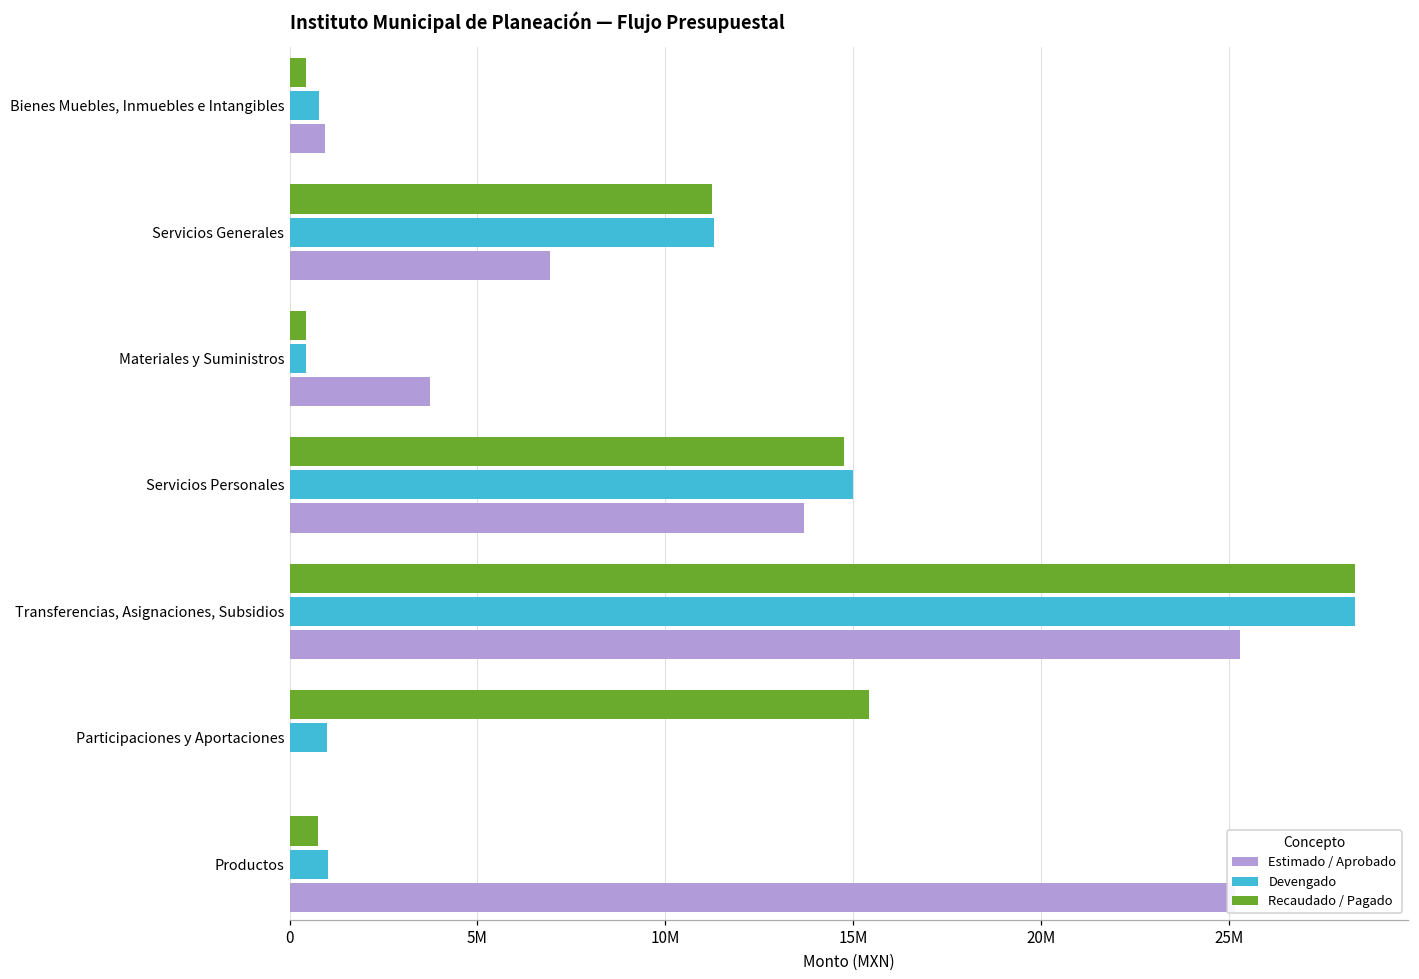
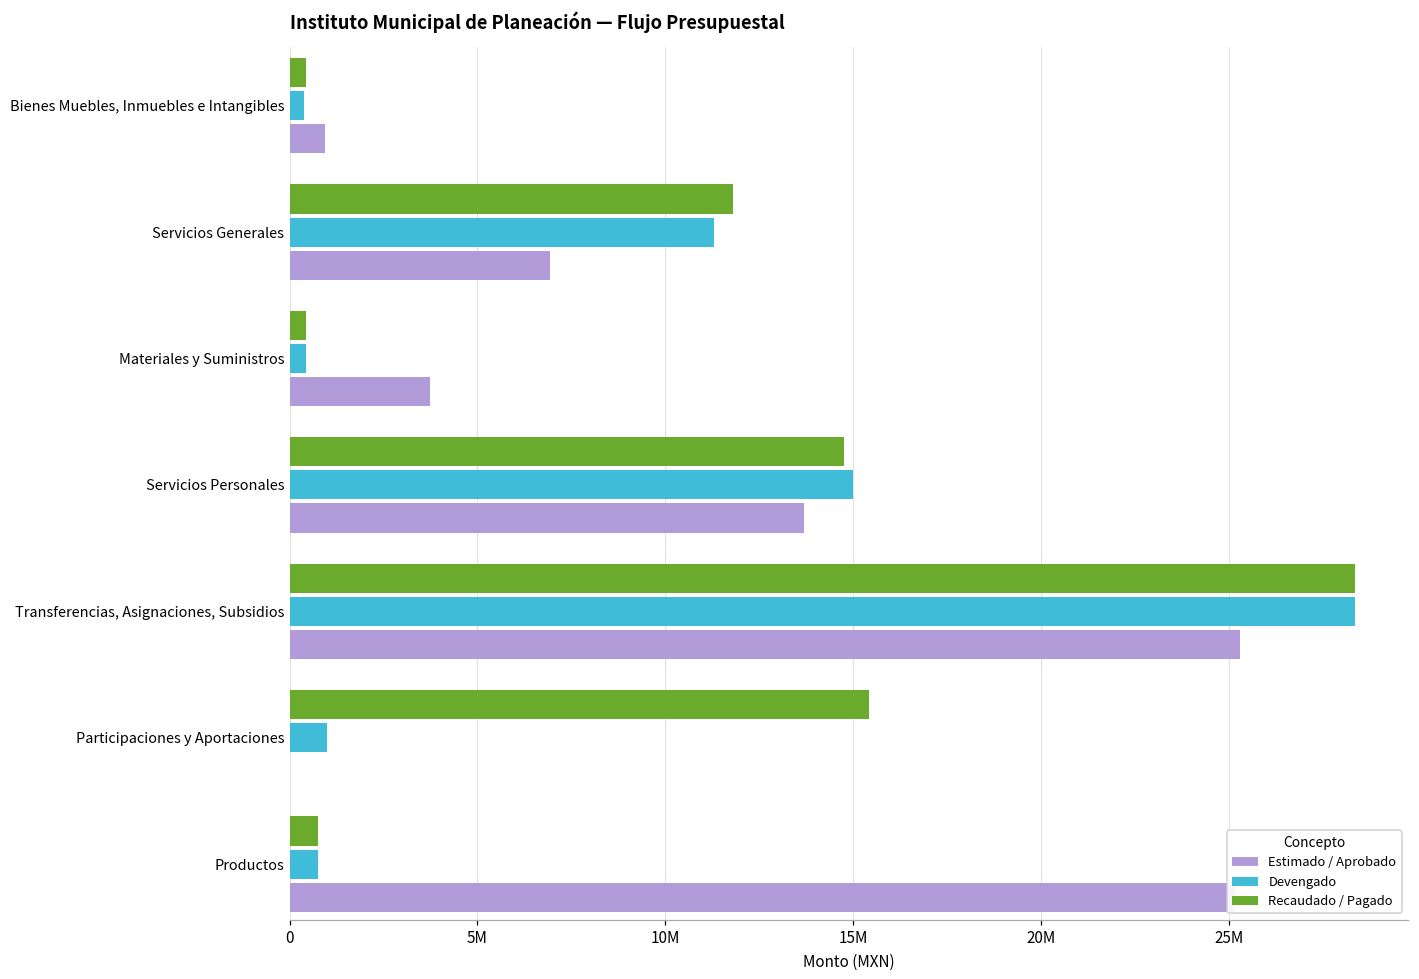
Devengado, Bienes Muebles, Inmuebles e Intangibles: 800000 -> 400000
Recaudado / Pagado, Servicios Generales: 11300000 -> 11800000
Devengado, Productos: 1000000 -> 800000
